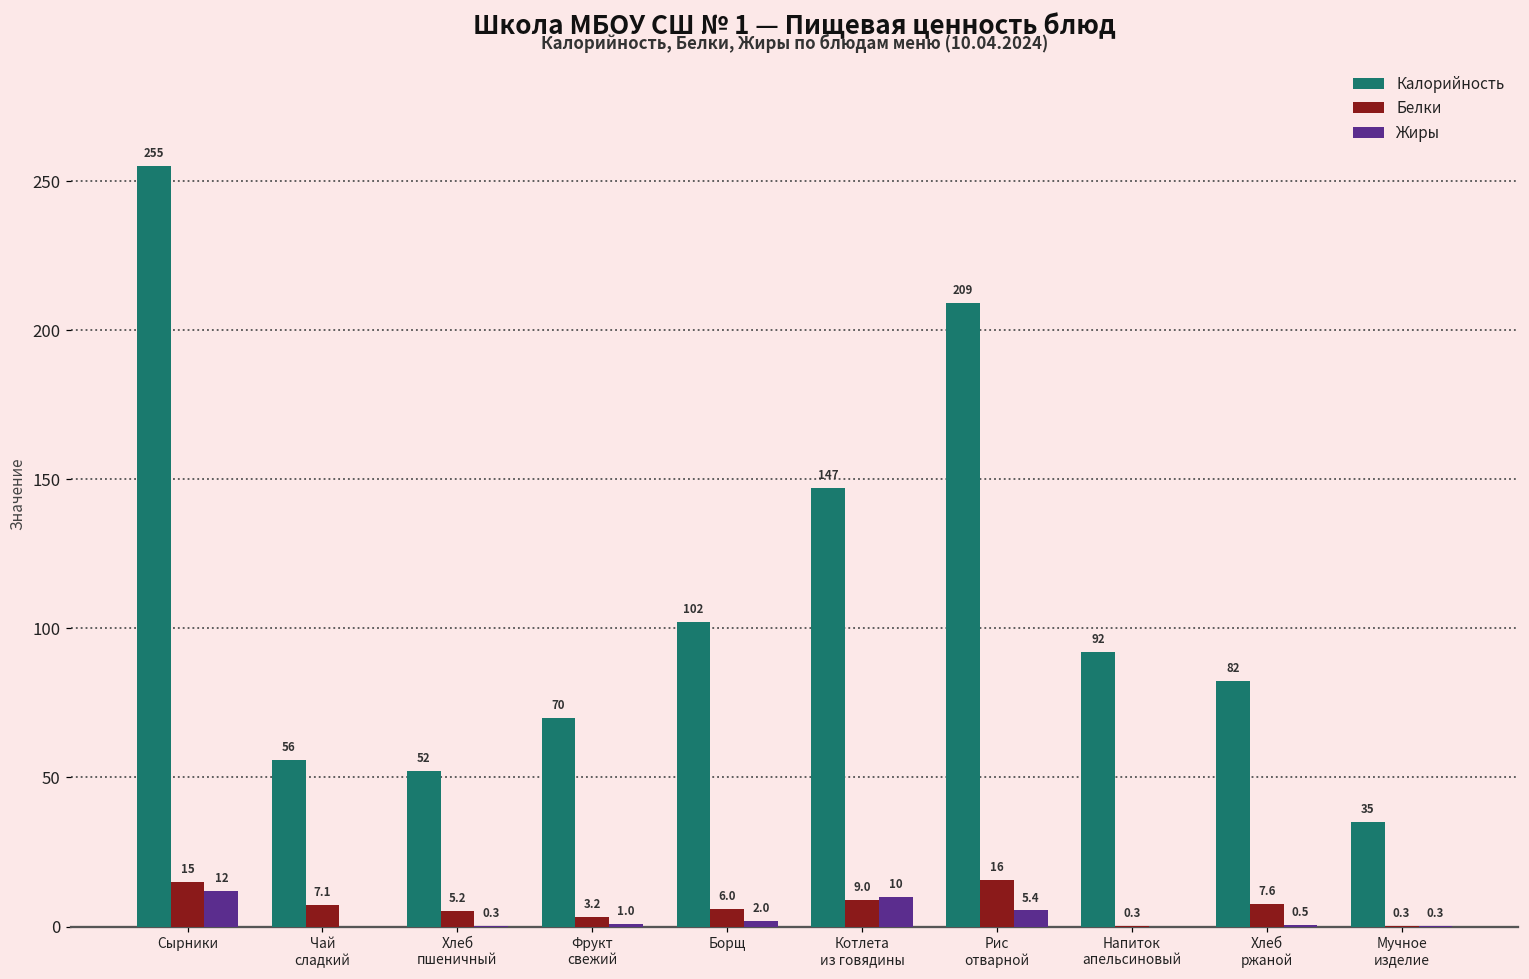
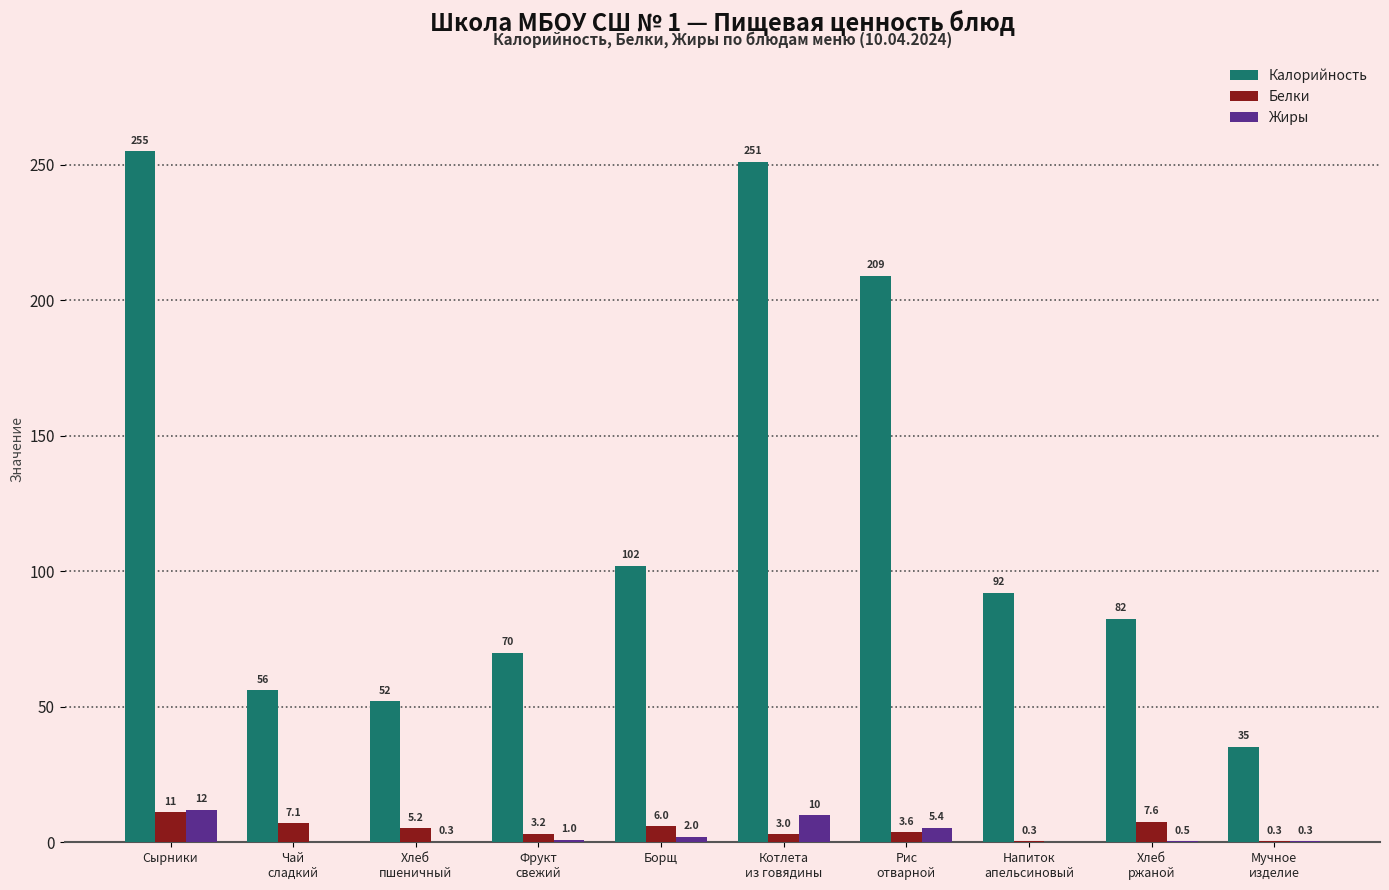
Белки, Сырники: 15 -> 11
Калорийность, Котлета из говядины: 147 -> 251
Белки, Котлета из говядины: 9.0 -> 3.0
Белки, Рис отварной: 16 -> 3.6
